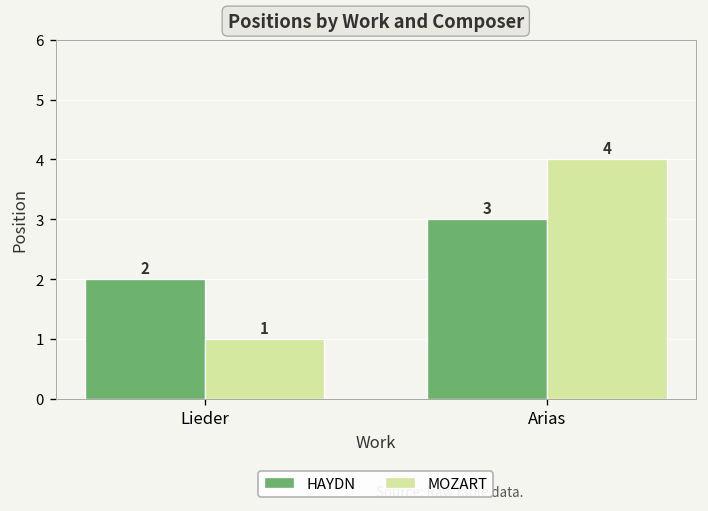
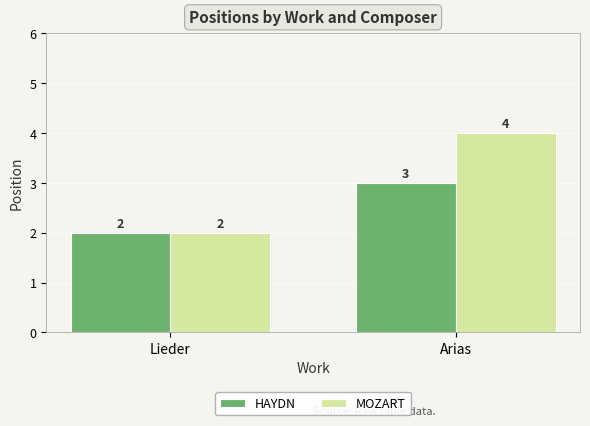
MOZART, Lieder: 1 -> 2
